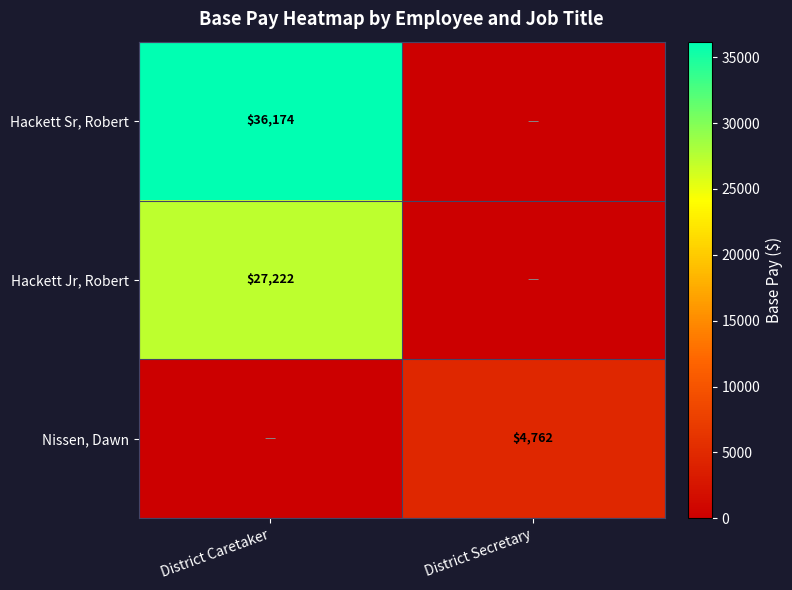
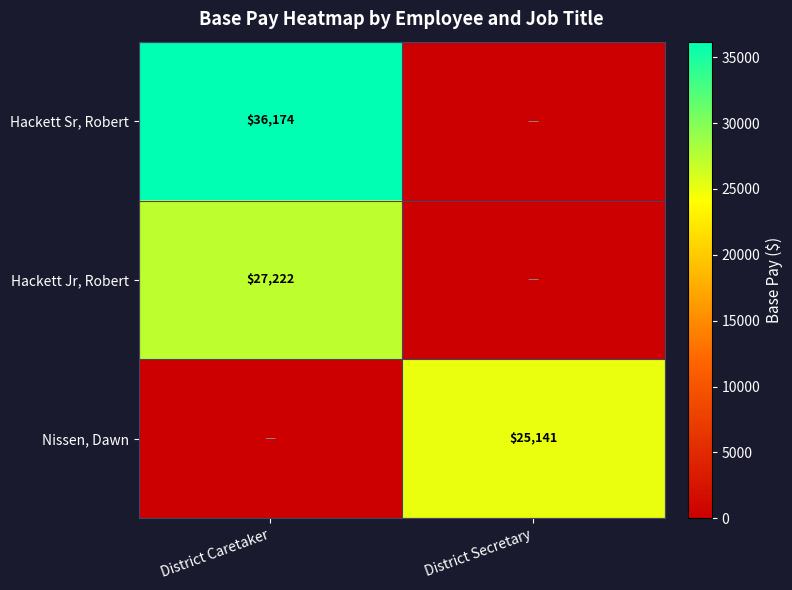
Nissen, Dawn, District Secretary: $4,762 -> $25,141
